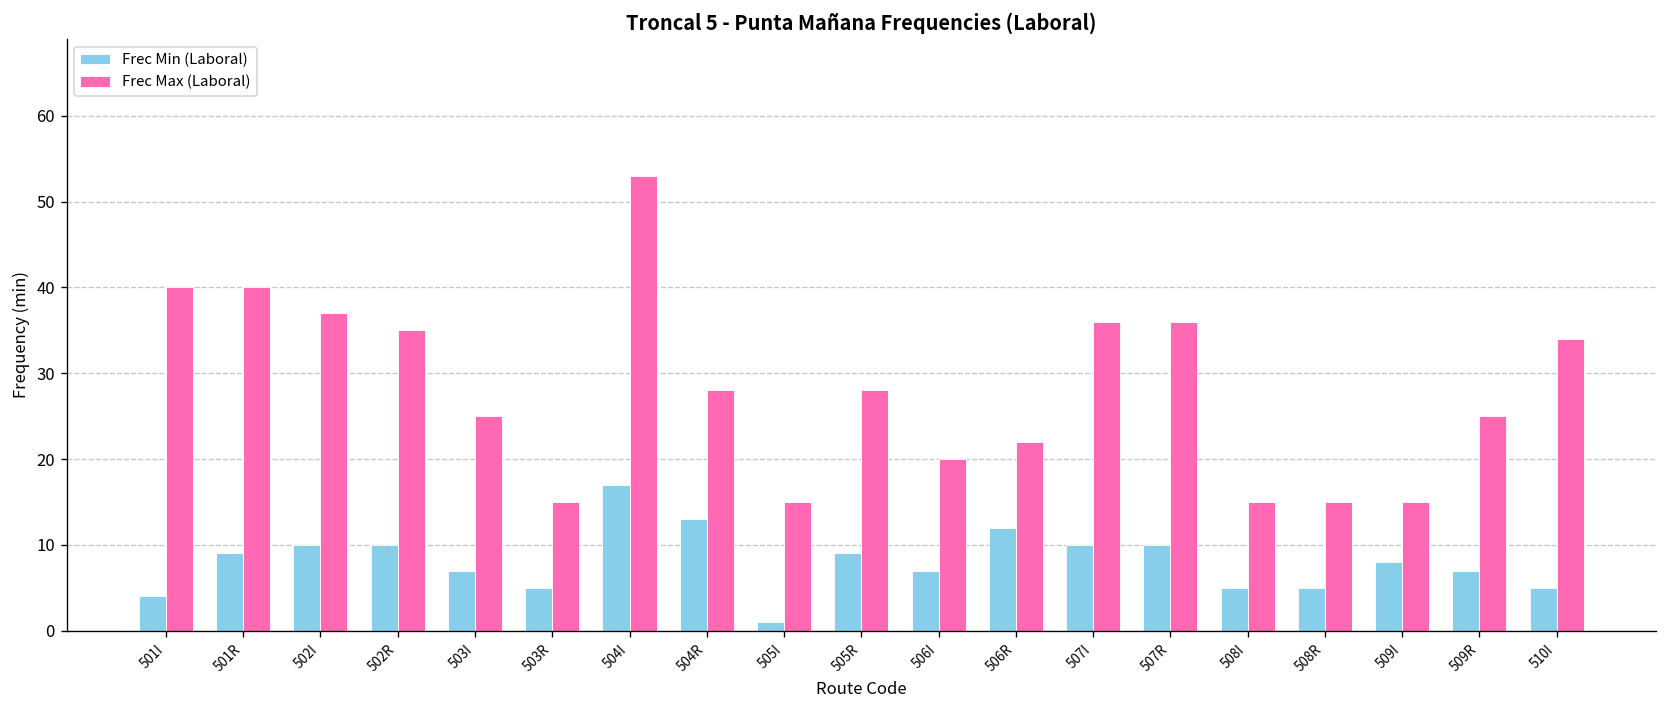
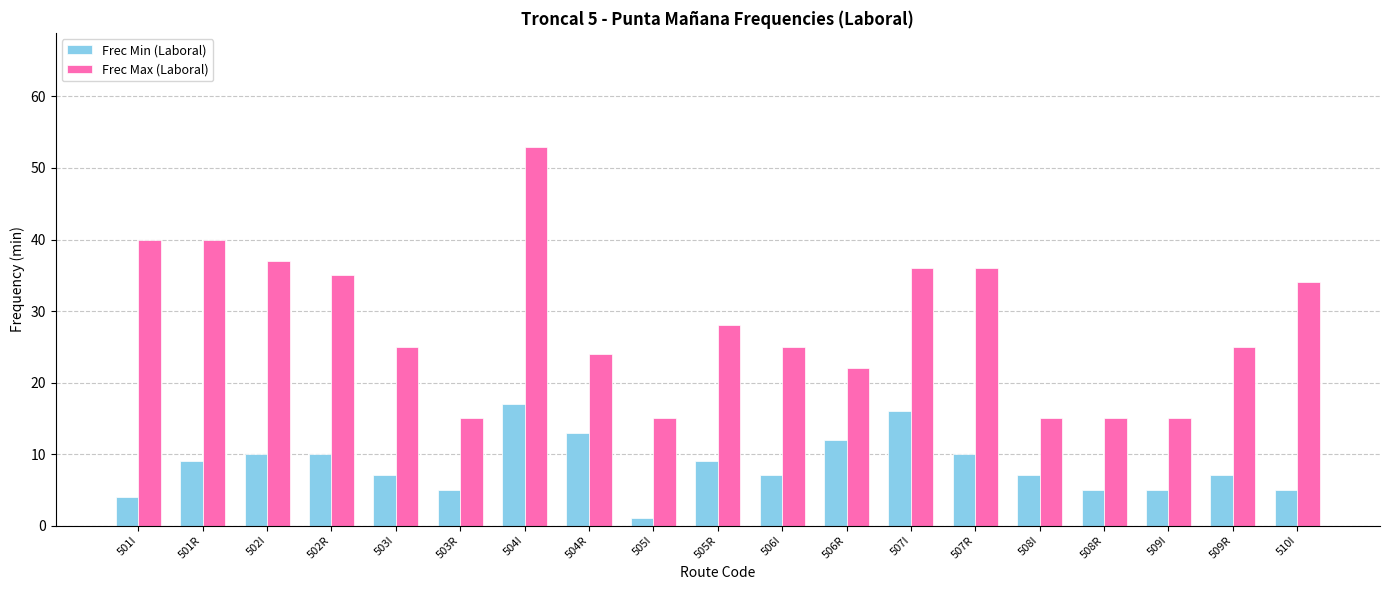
Frec Max (Laboral), 504R: 28 -> 24
Frec Max (Laboral), 506I: 20 -> 25
Frec Min (Laboral), 507I: 10 -> 16
Frec Min (Laboral), 508I: 5 -> 7
Frec Min (Laboral), 509I: 8 -> 5
